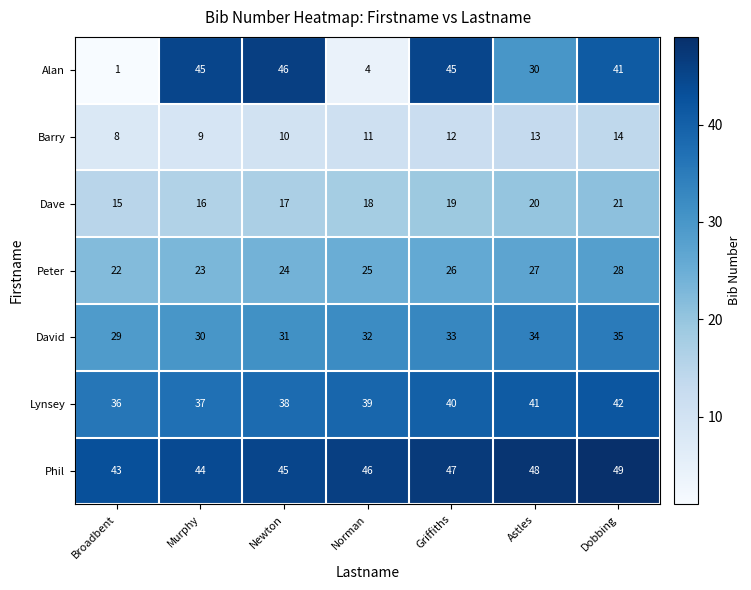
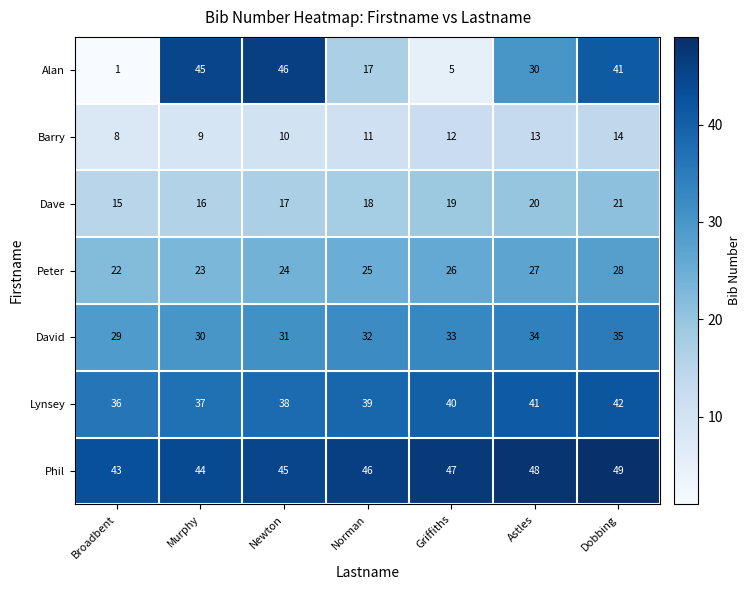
Alan, Norman: 4 -> 17
Alan, Griffiths: 45 -> 5
